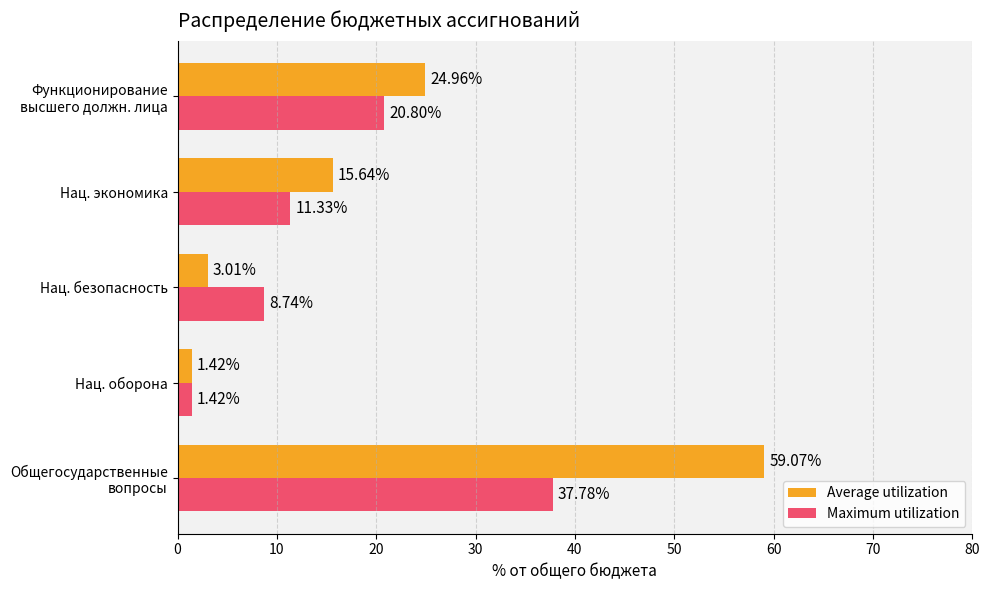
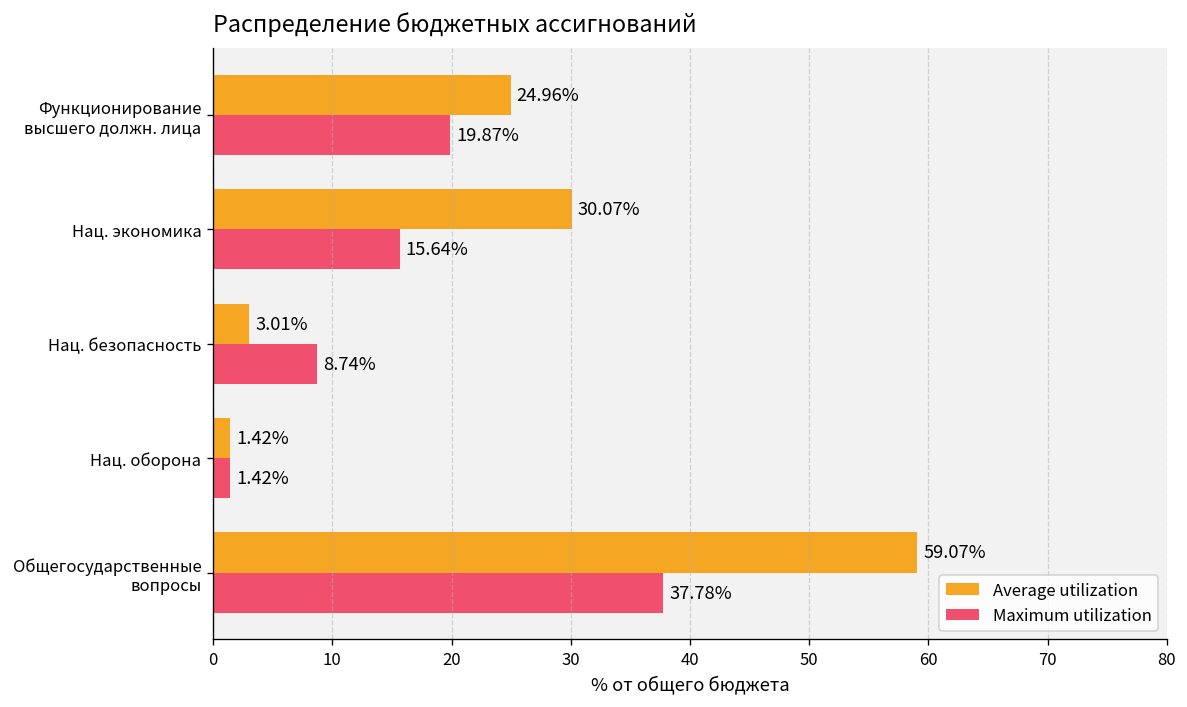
Maximum utilization, Функционирование высшего должн. лица: 20.80% -> 19.87%
Average utilization, Нац. экономика: 15.64% -> 30.07%
Maximum utilization, Нац. экономика: 11.33% -> 15.64%
